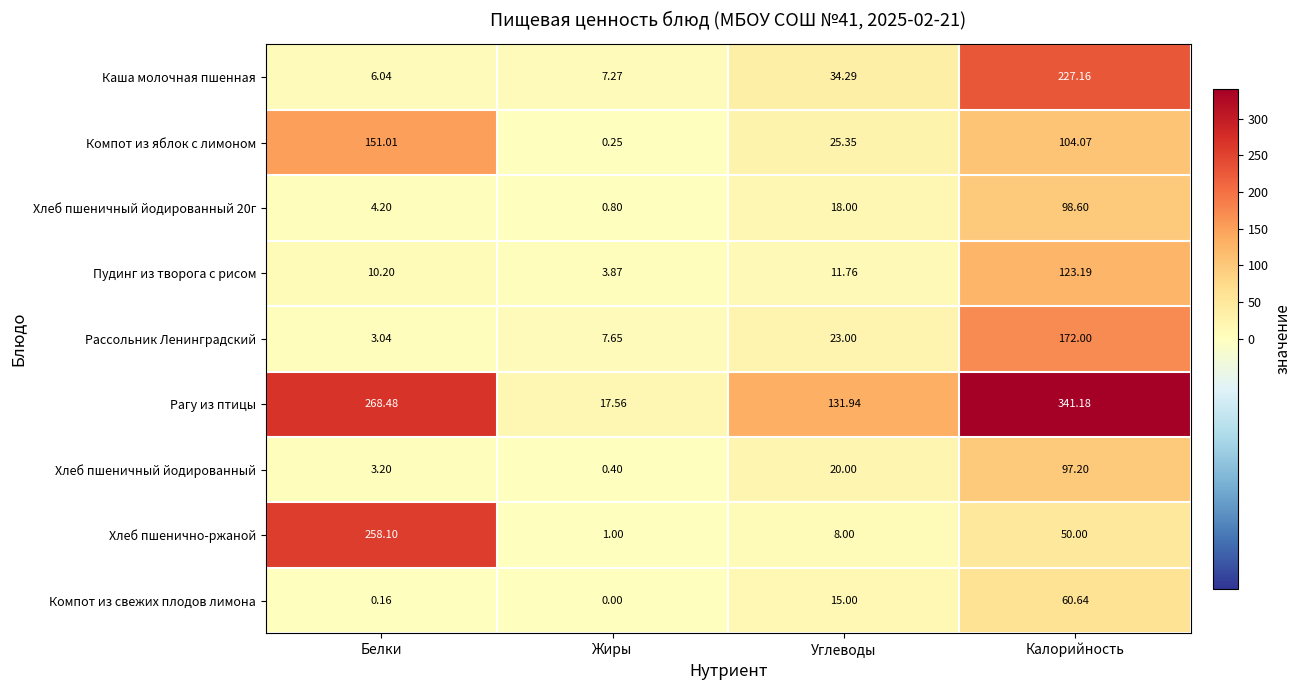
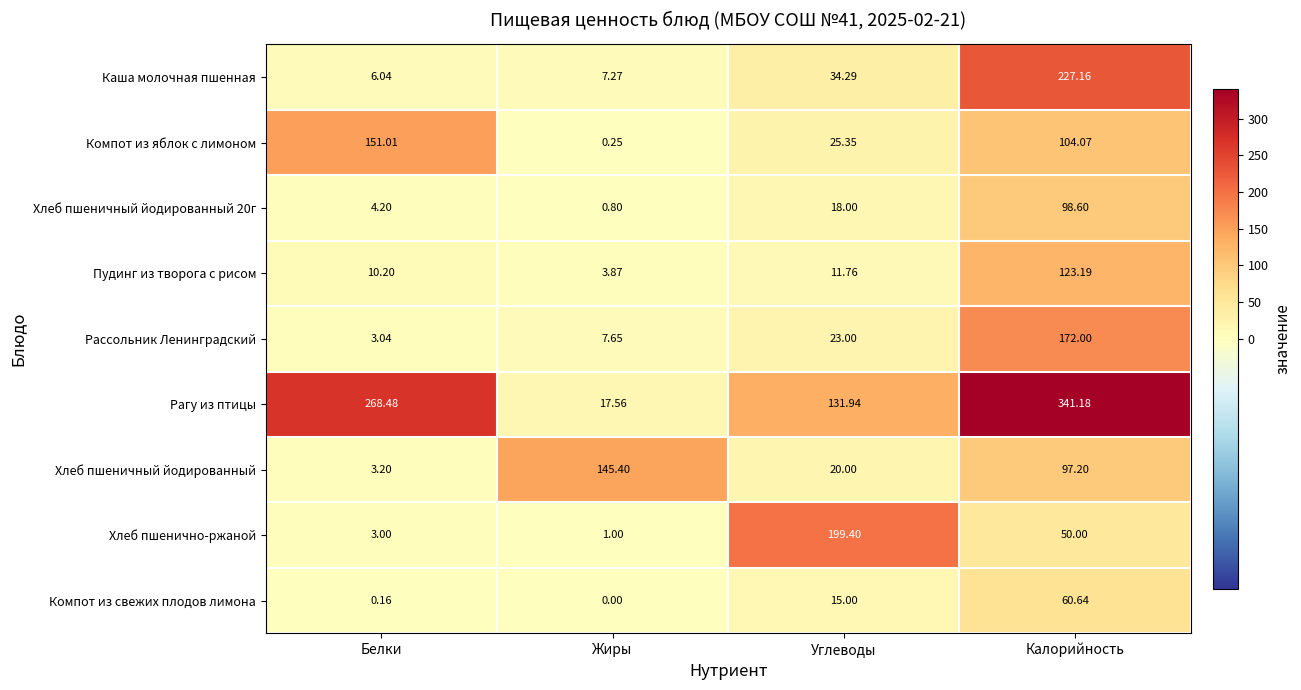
Хлеб пшеничный йодированный, Жиры: 0.40 -> 145.40
Хлеб пшенично-ржаной, Белки: 258.10 -> 3.00
Хлеб пшенично-ржаной, Углеводы: 8.00 -> 199.40
